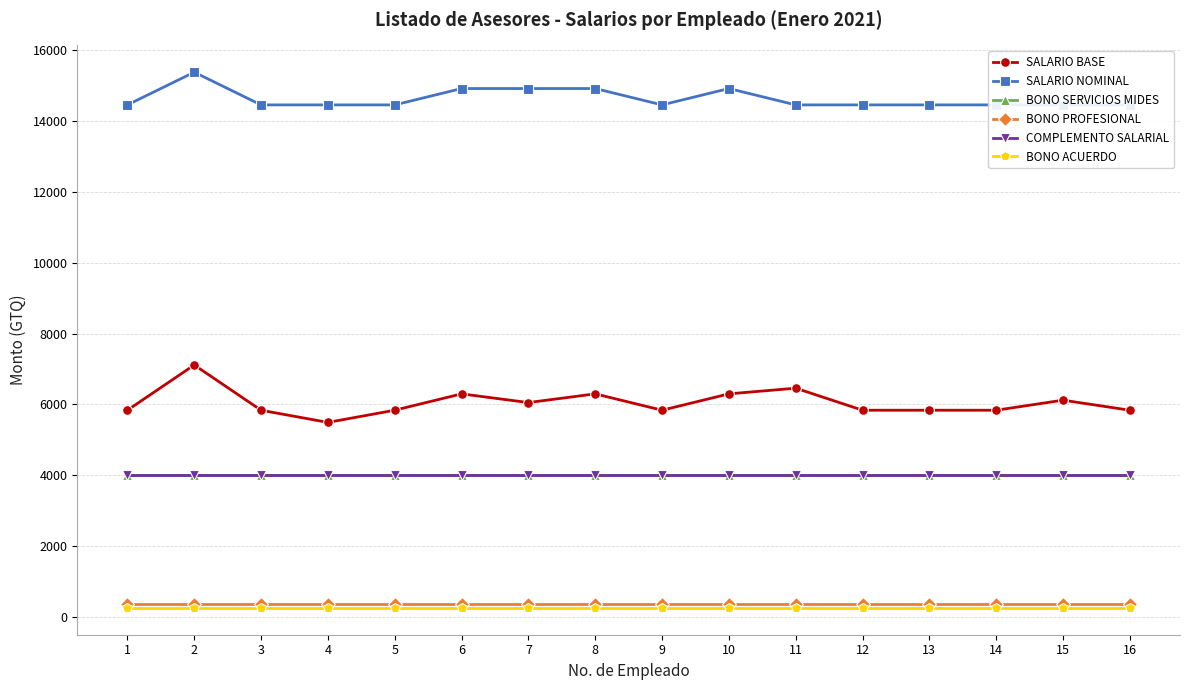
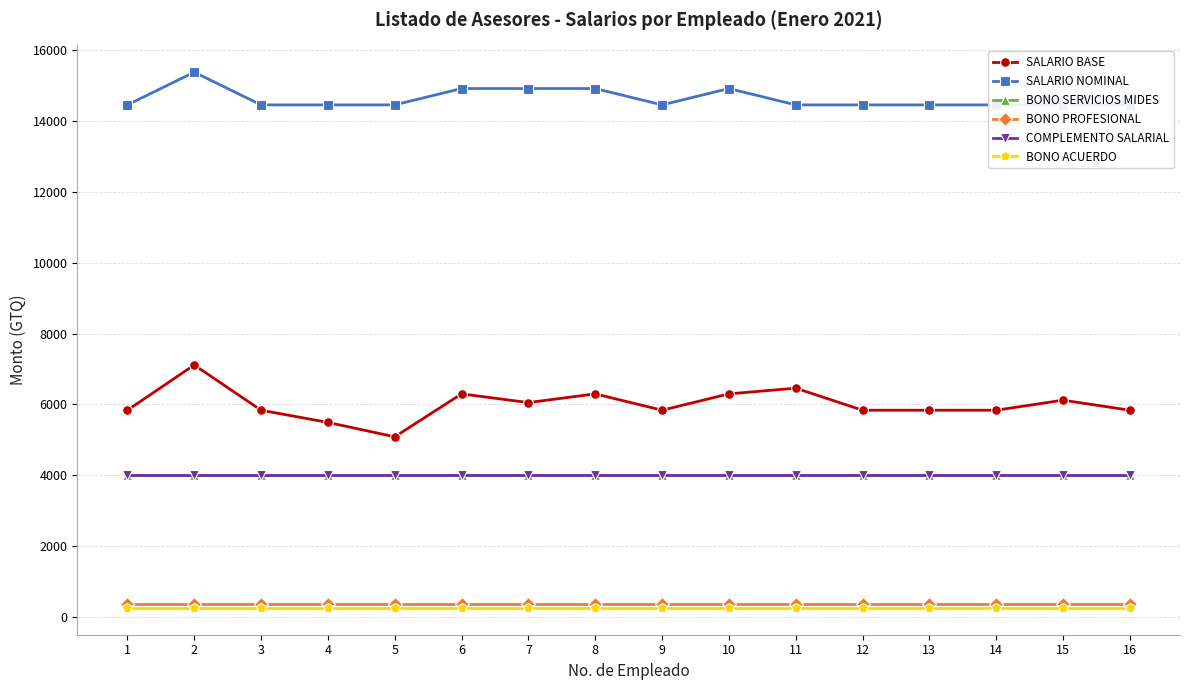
SALARIO BASE, 5: 5800 -> 5100
